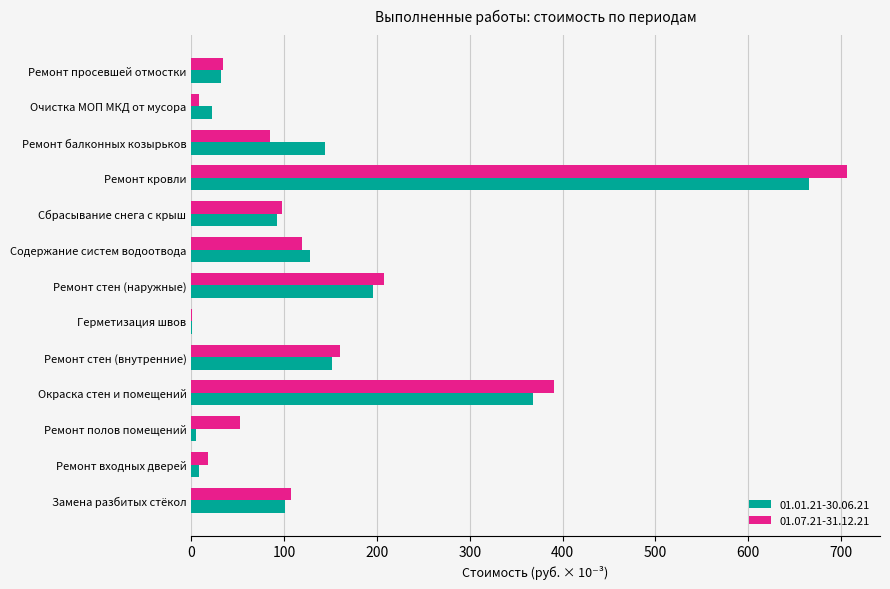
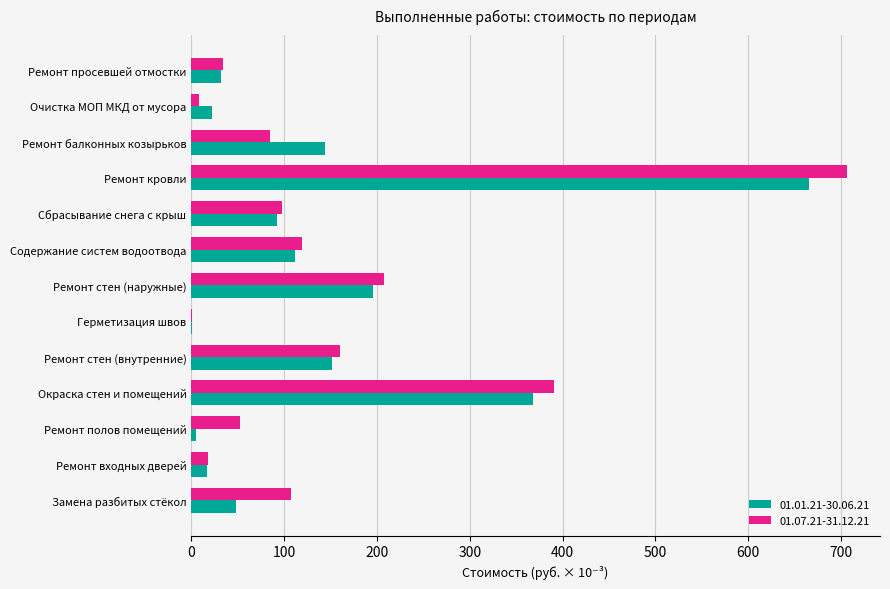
01.01.21-30.06.21, Содержание систем водоотвода: 130 -> 110
01.01.21-30.06.21, Ремонт входных дверей: 10 -> 20
01.01.21-30.06.21, Замена разбитых стёкол: 100 -> 50
